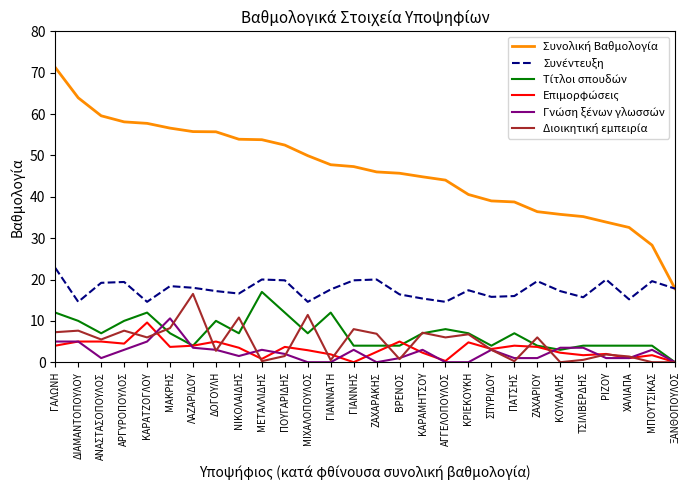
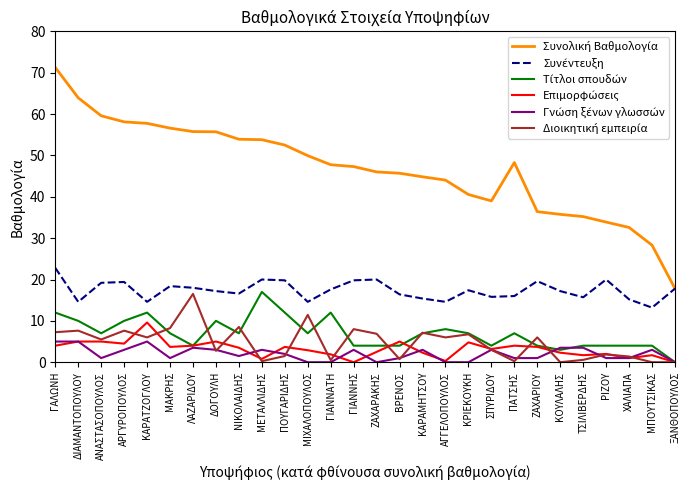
Γνώση ξένων γλωσσών, ΜΑΚΡΗΣ: 11 -> 1
Διοικητική εμπειρία, ΝΙΚΟΛΑΙΔΗΣ: 11 -> 9
Συνολική Βαθμολογία, ΠΑΤΣΗΣ: 39 -> 48
Συνέντευξη, ΜΠΟΥΤΣΙΚΑΣ: 20 -> 13
